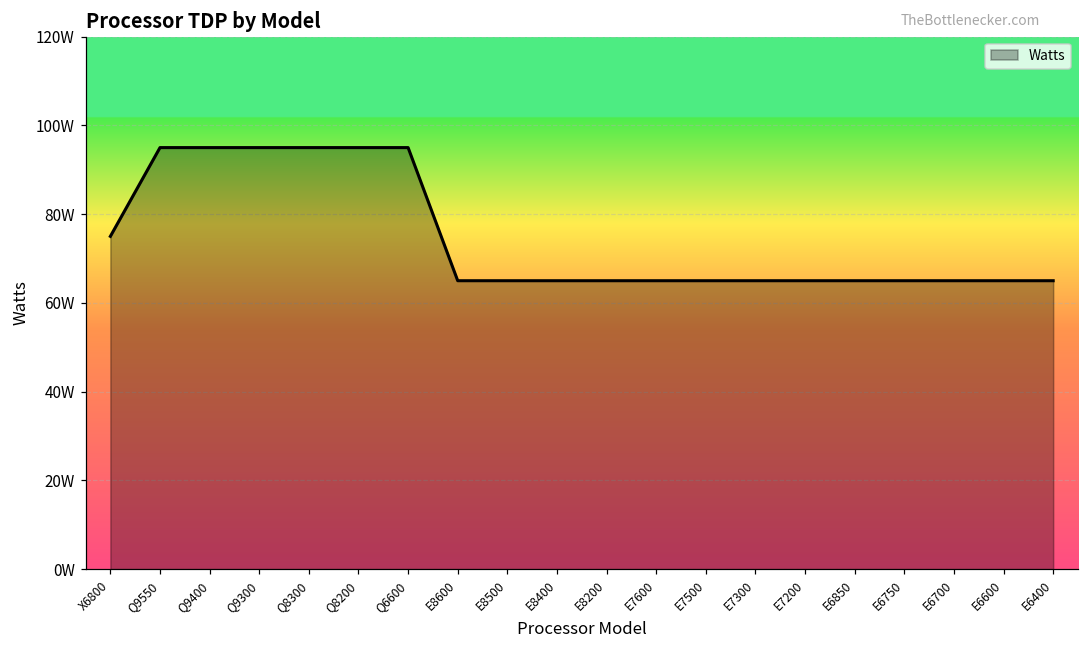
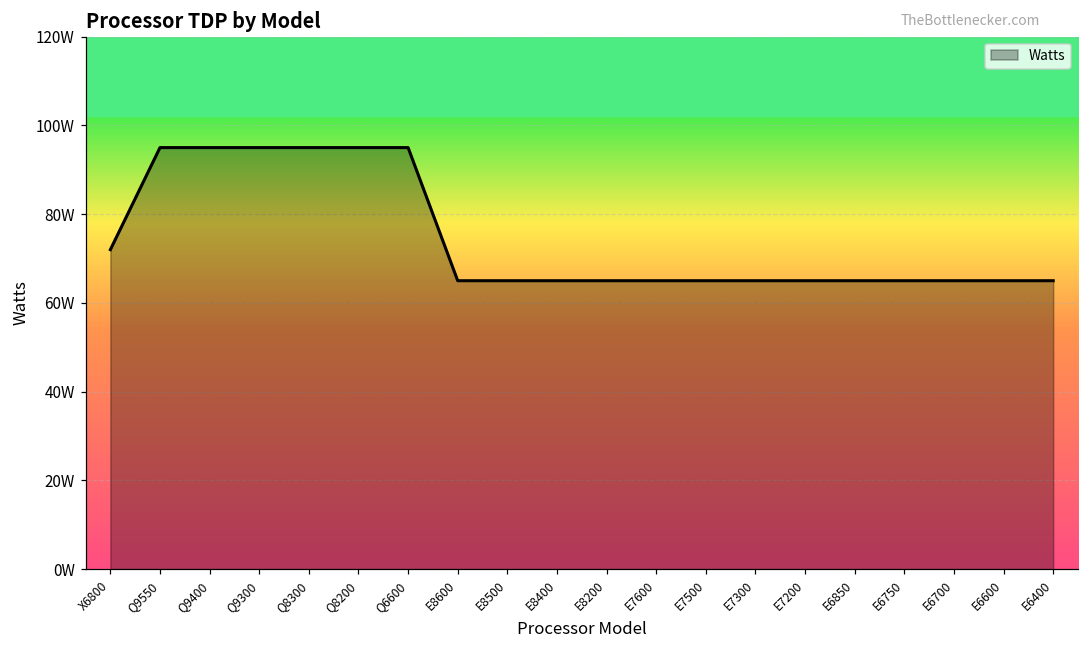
X6800: 75W -> 72W
